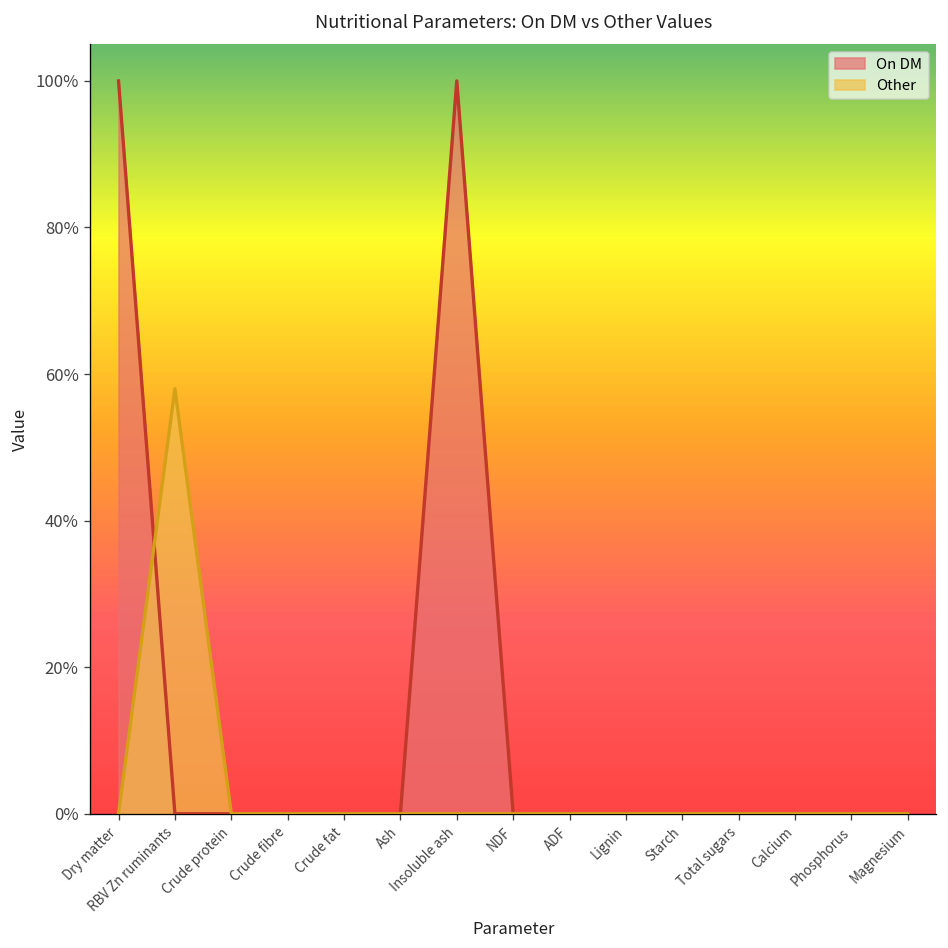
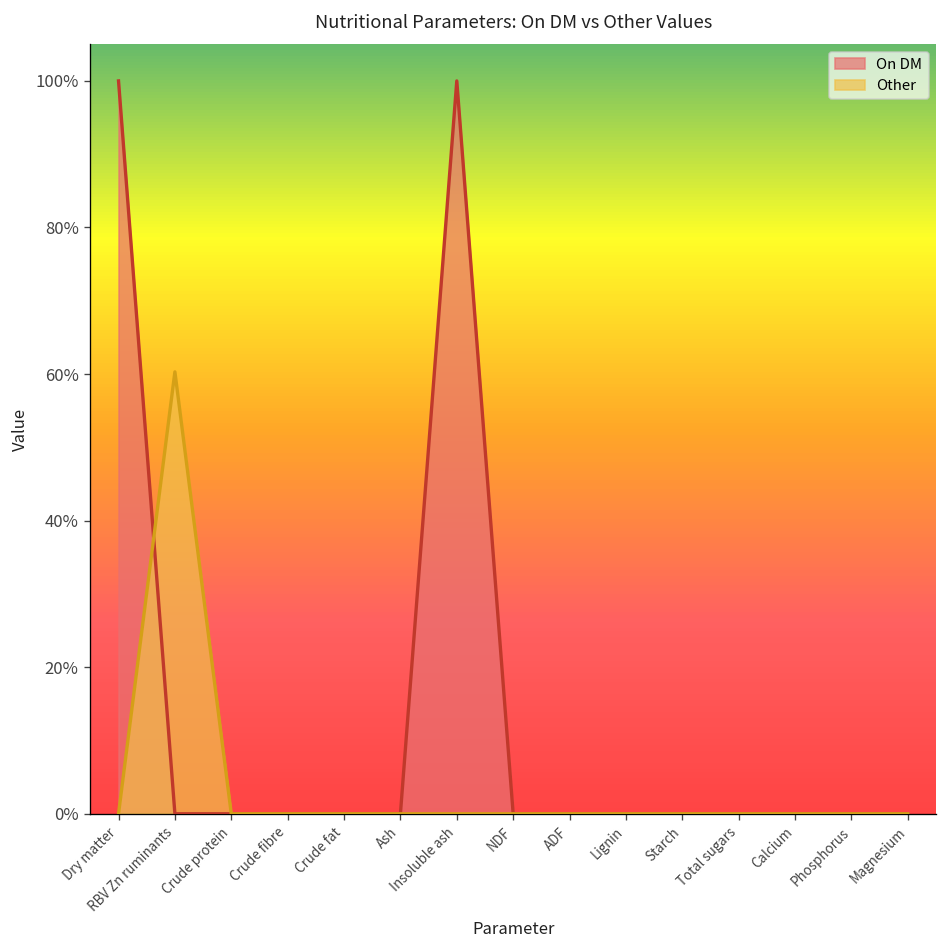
Other, RBV Zn ruminants: 58% -> 60%
